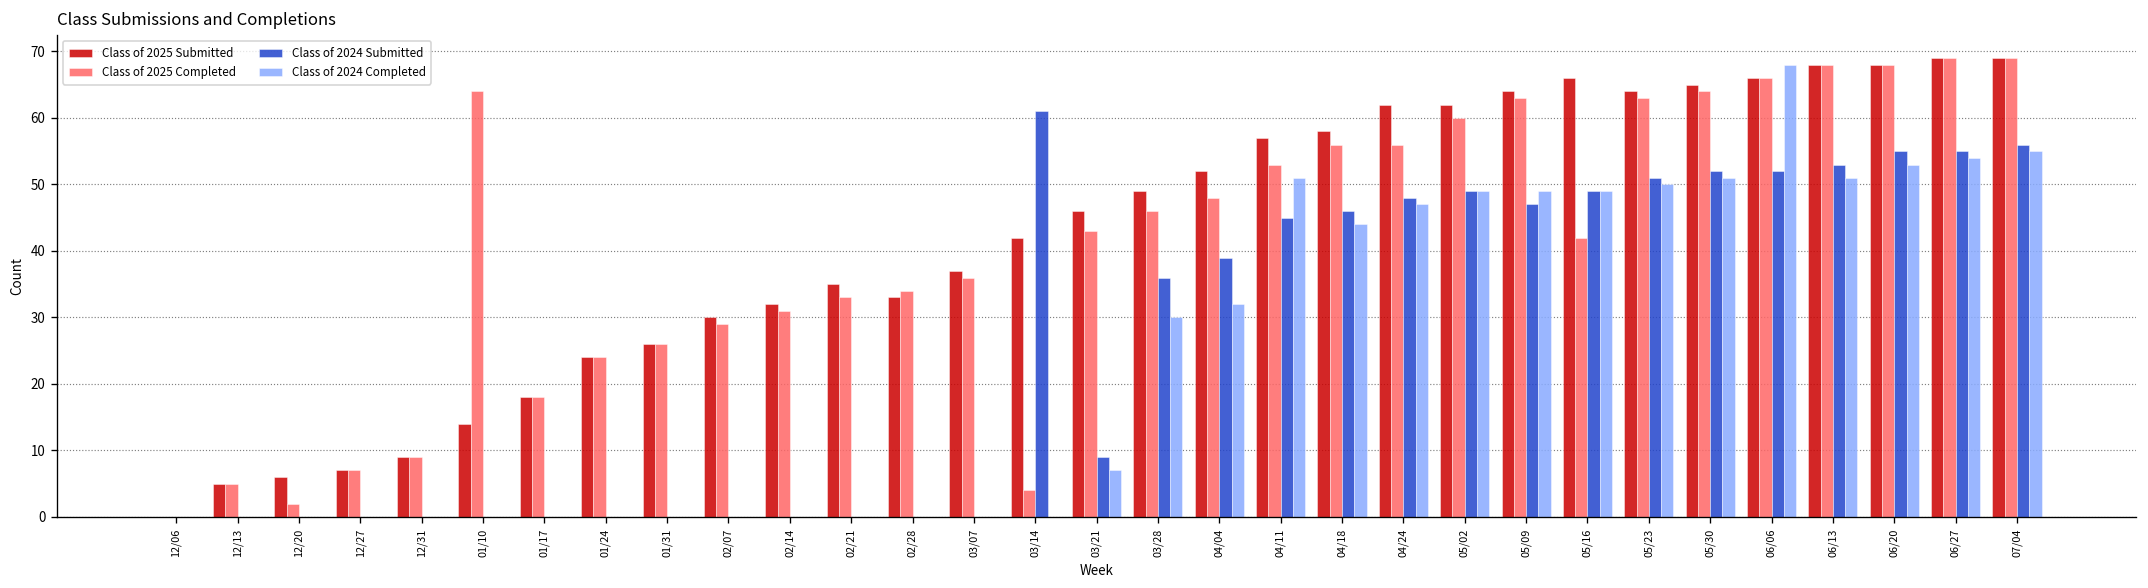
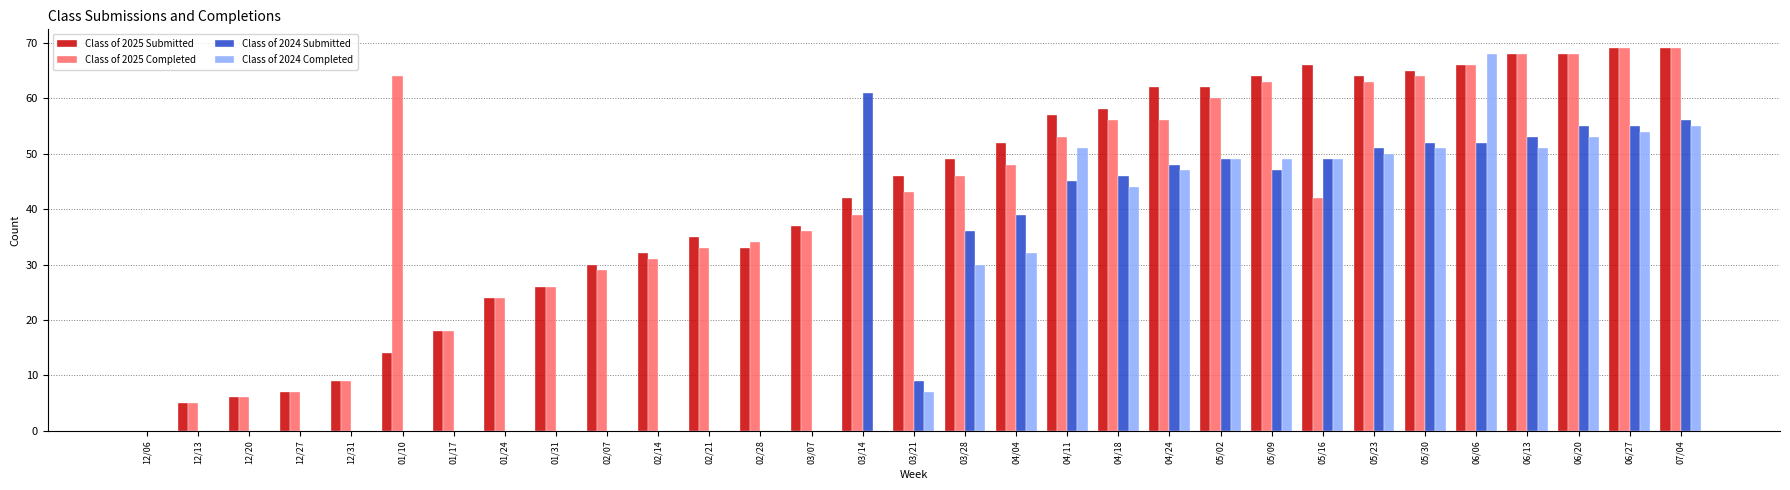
Class of 2025 Completed, 12/20: 2 -> 6
Class of 2025 Completed, 03/14: 4 -> 39
